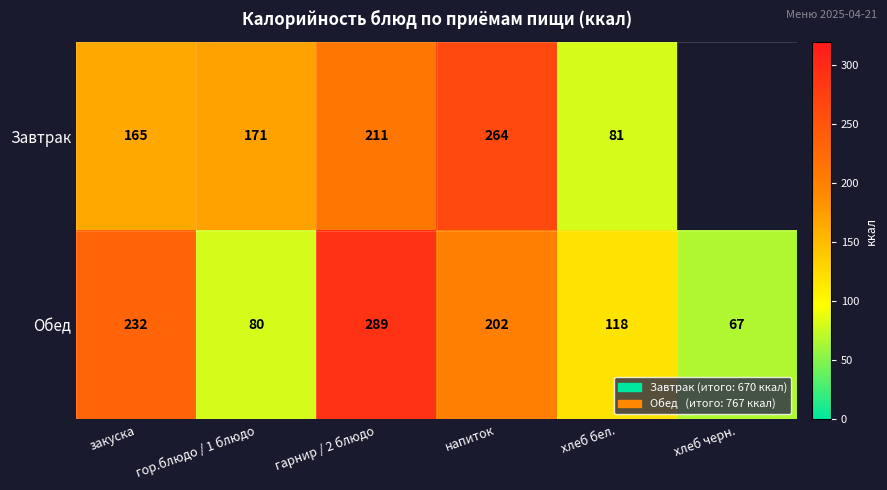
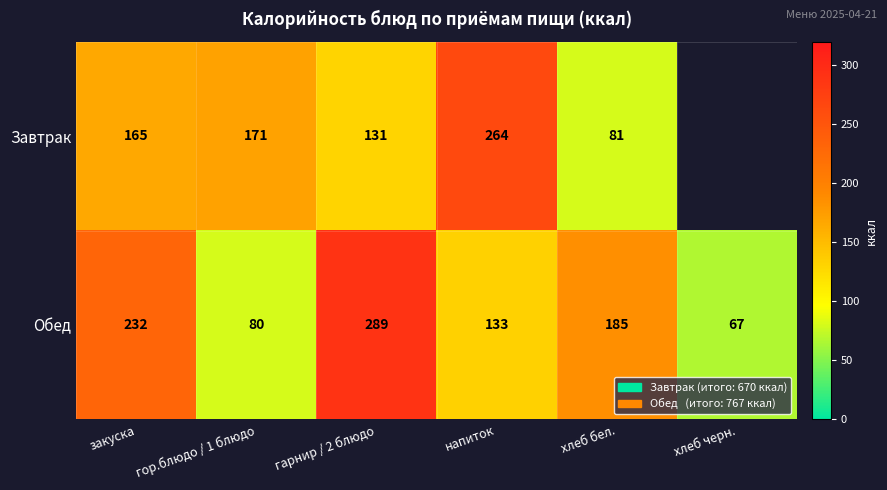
Завтрак, гарнир / 2 блюдо: 211 -> 131
Обед, напиток: 202 -> 133
Обед, хлеб бел.: 118 -> 185
